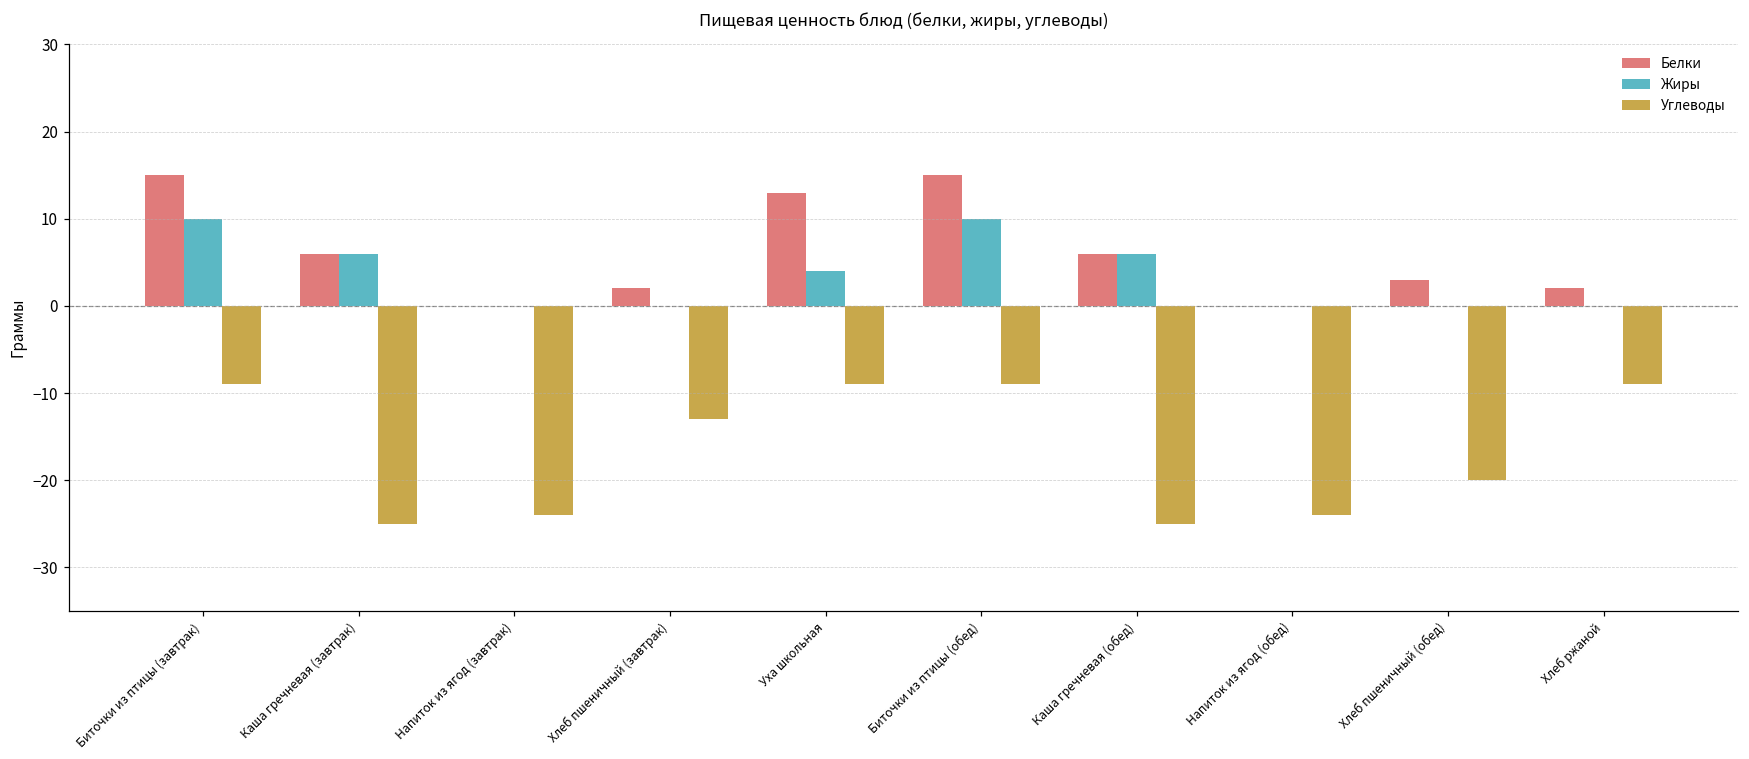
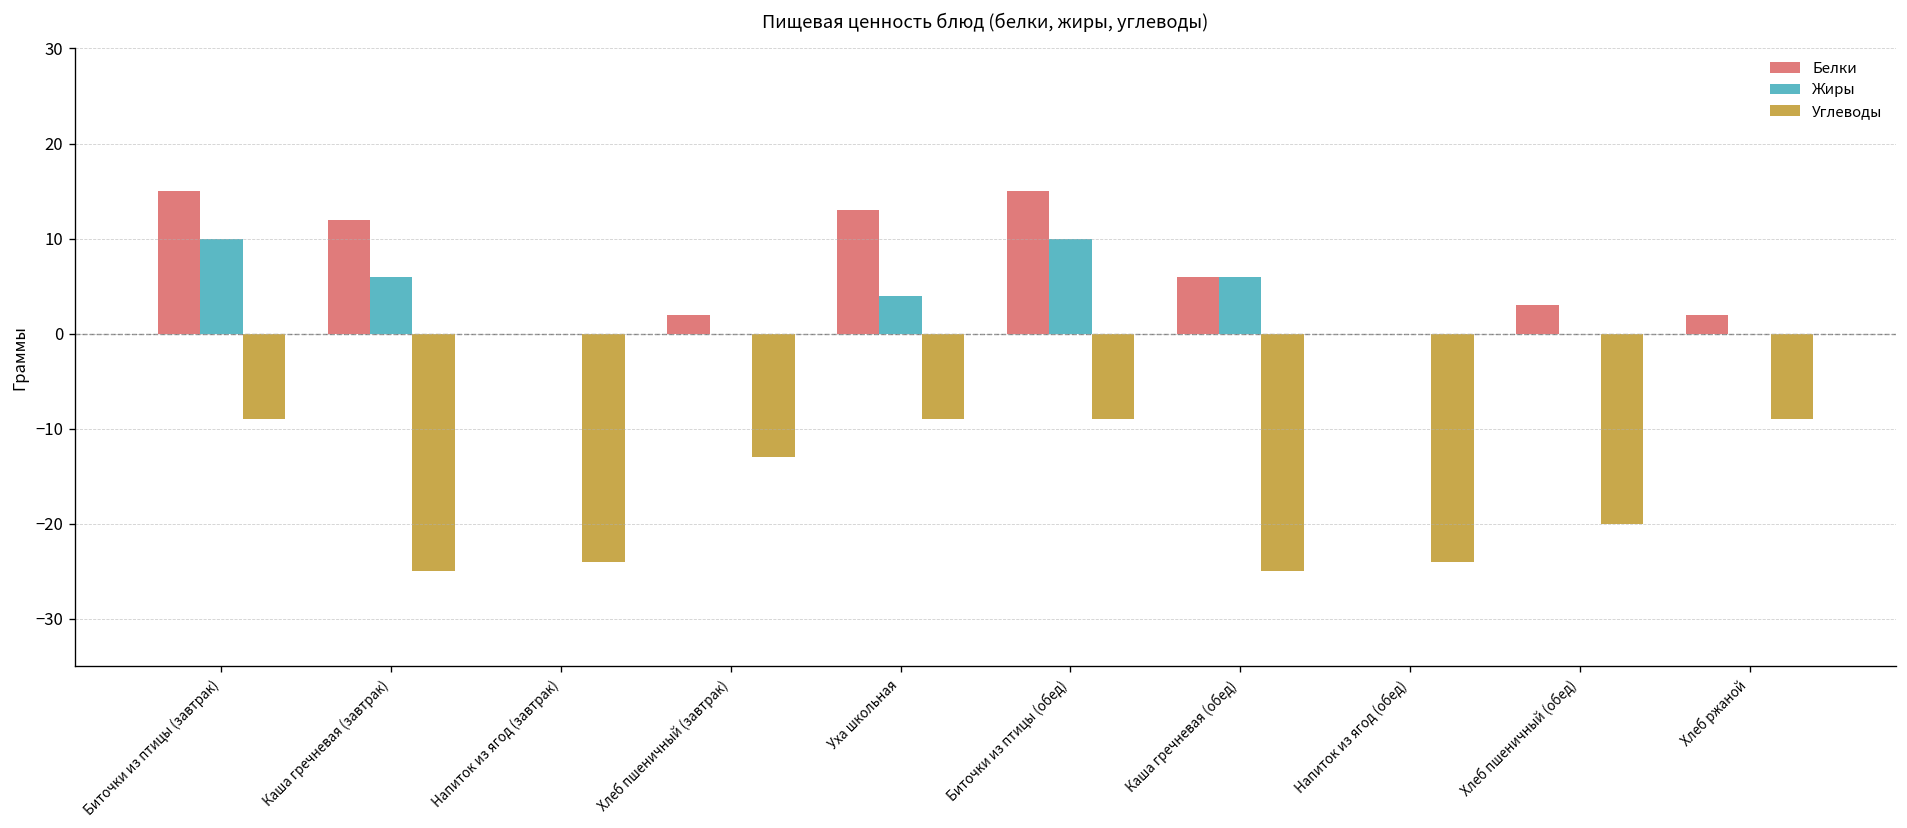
Белки, Каша гречневая (завтрак): 6 -> 12
